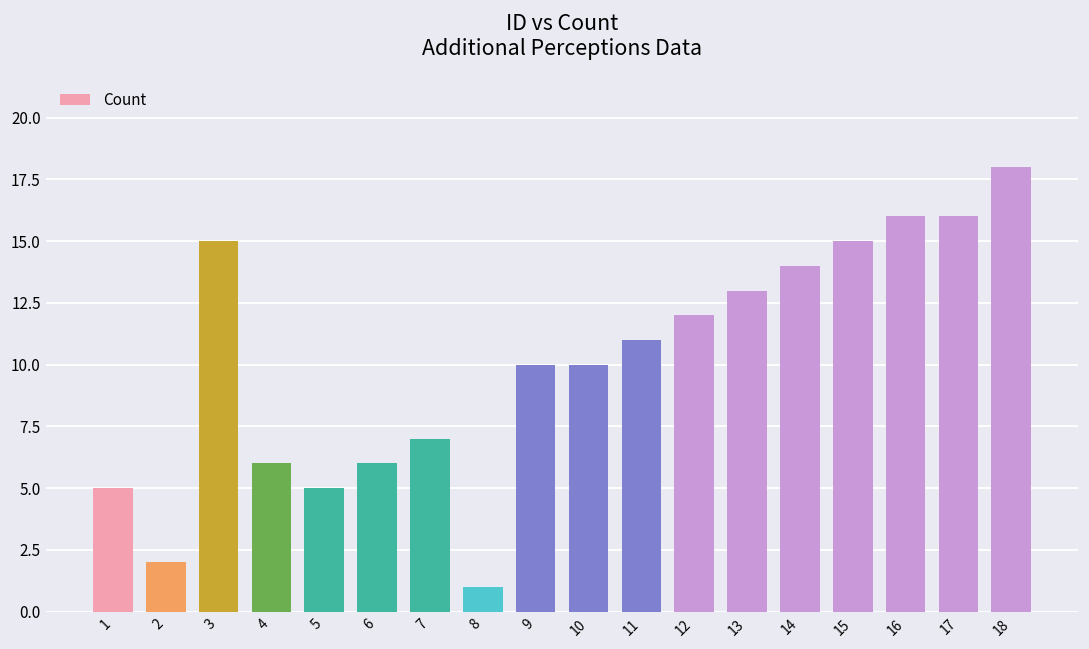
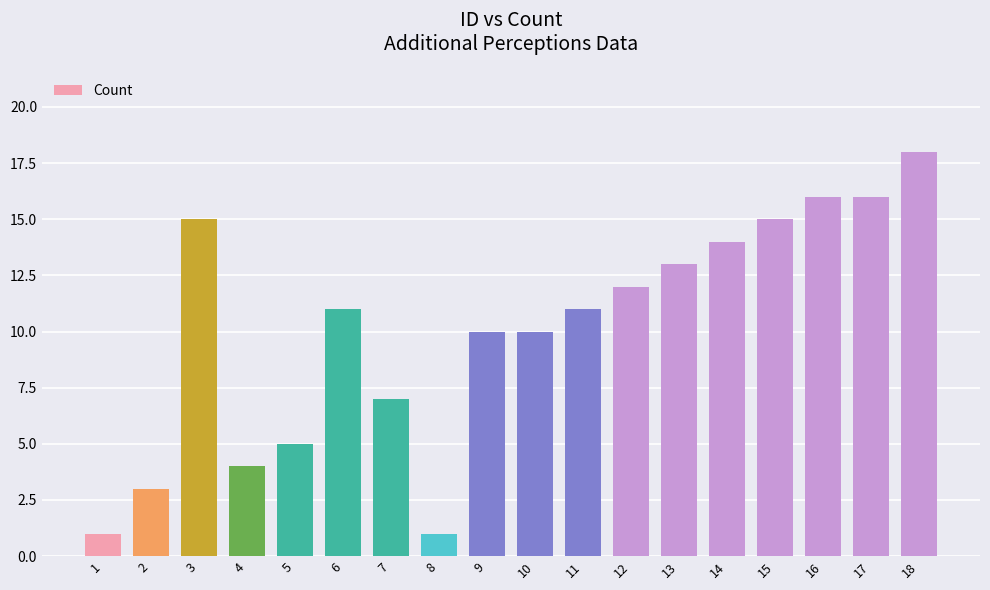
1: 5 -> 1
2: 2 -> 3
4: 6 -> 4
6: 6 -> 11
